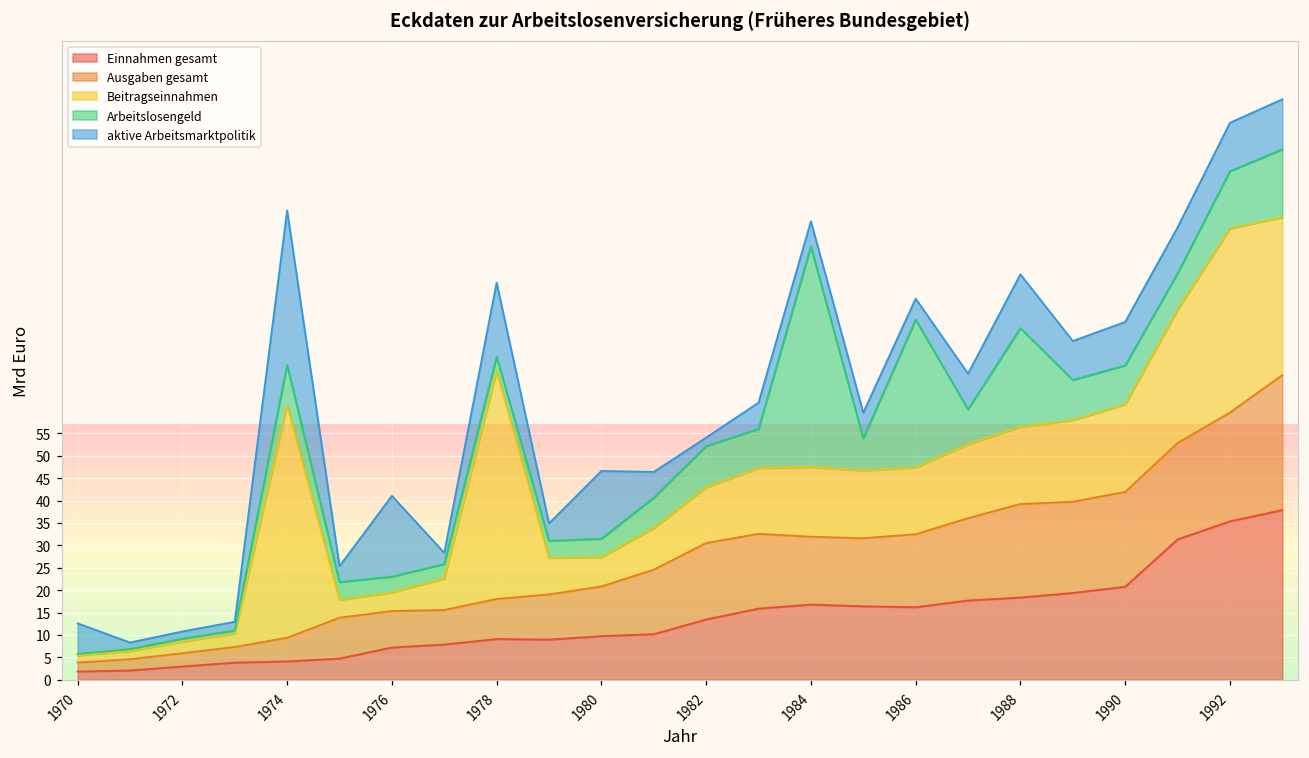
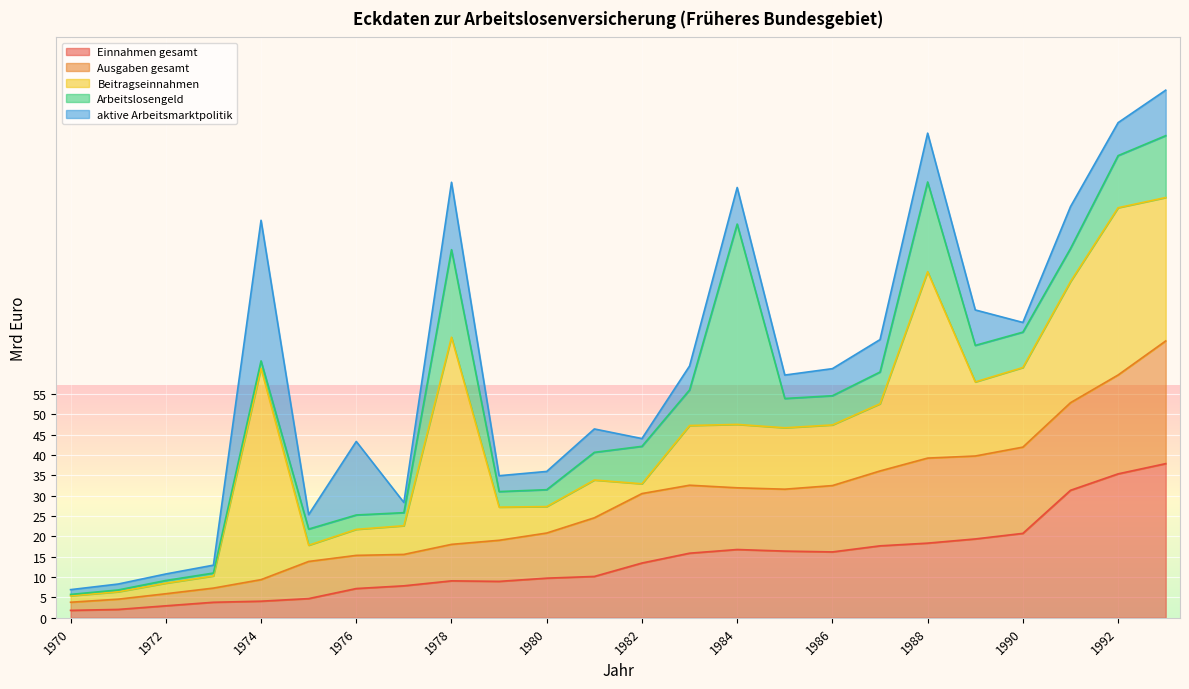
aktive Arbeitsmarktpolitik, 1970: 7 -> 1
Arbeitslosengeld, 1974: 9 -> 2
Beitragseinnahmen, 1976: 4 -> 6
Arbeitslosengeld, 1978: 3 -> 22
aktive Arbeitsmarktpolitik, 1980: 15 -> 4
Beitragseinnahmen, 1982: 12 -> 2
aktive Arbeitsmarktpolitik, 1984: 6 -> 9
Arbeitslosengeld, 1986: 33 -> 7
aktive Arbeitsmarktpolitik, 1986: 5 -> 7
Beitragseinnahmen, 1988: 17 -> 46
aktive Arbeitsmarktpolitik, 1990: 10 -> 2
aktive Arbeitsmarktpolitik, 1992: 11 -> 8
